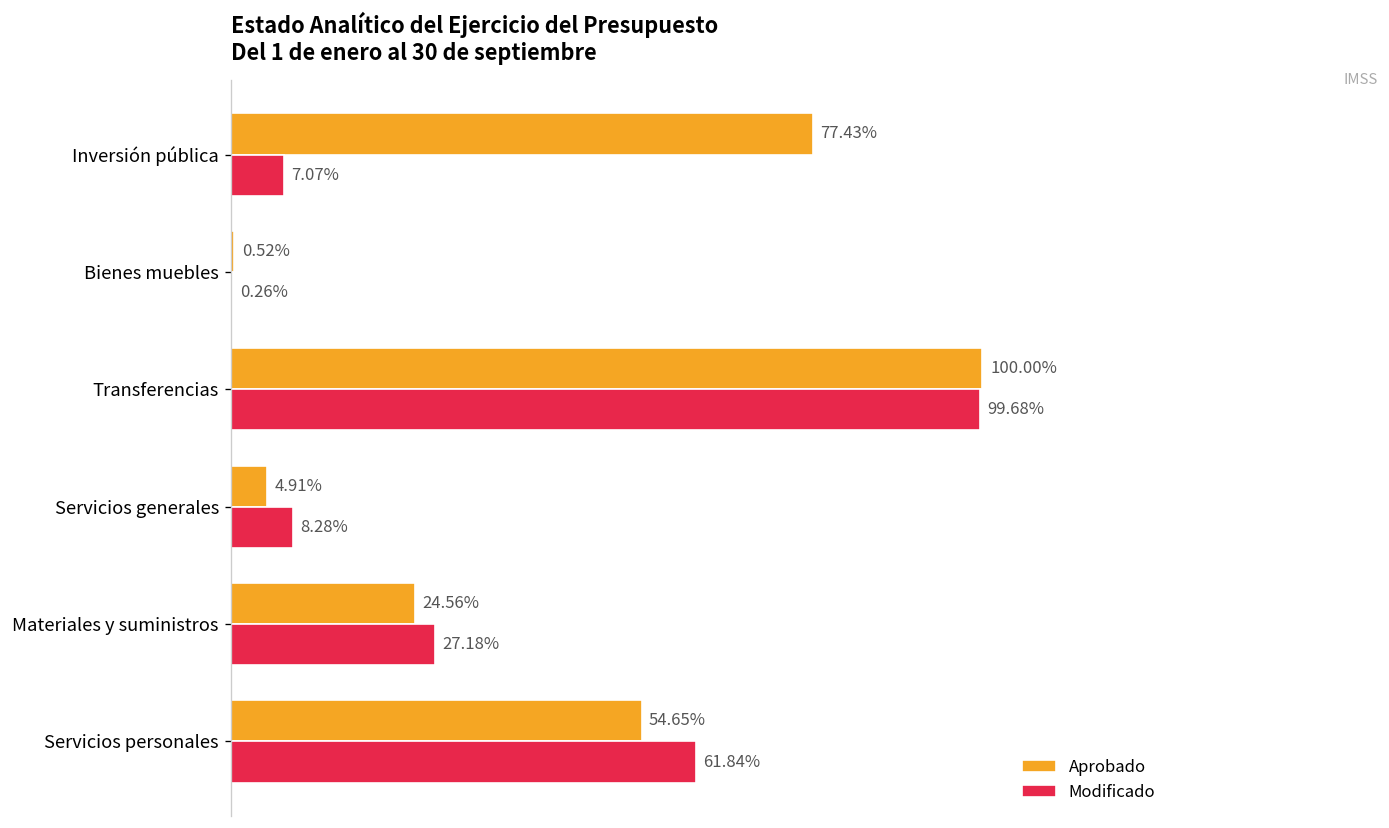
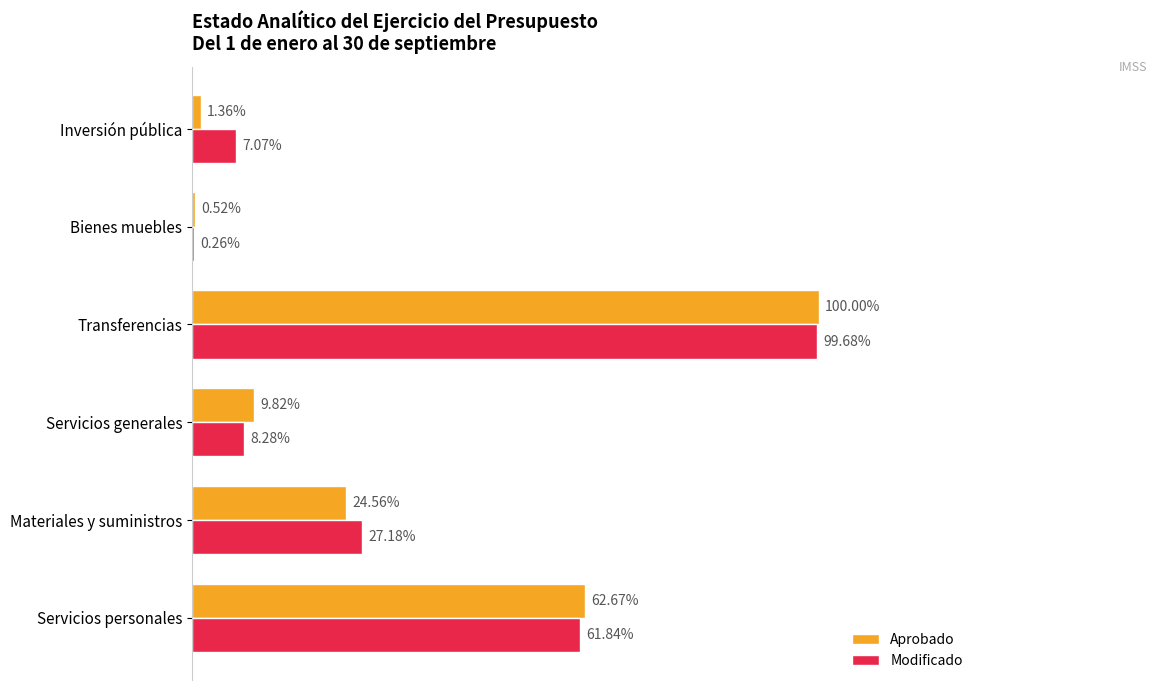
Aprobado, Inversión pública: 77.43% -> 1.36%
Aprobado, Servicios generales: 4.91% -> 9.82%
Aprobado, Servicios personales: 54.65% -> 62.67%
